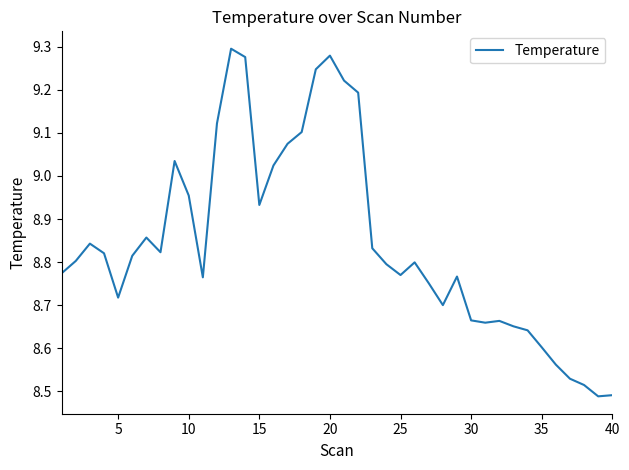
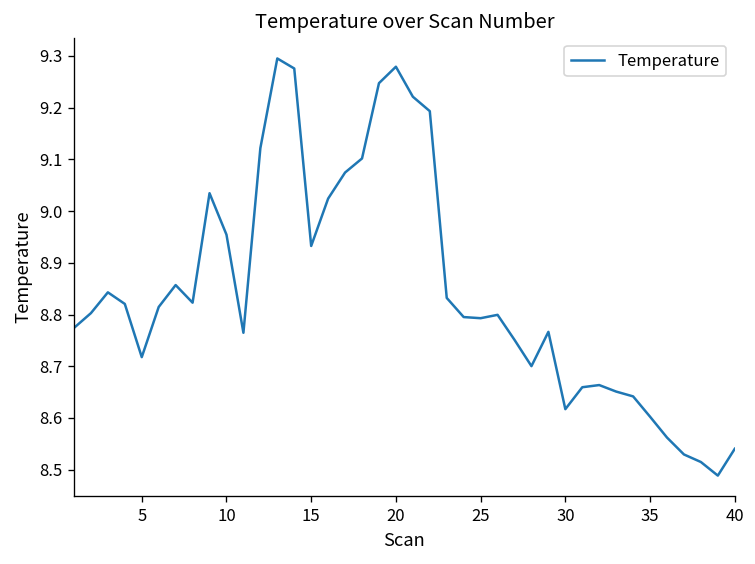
25: 8.77 -> 8.79
30: 8.66 -> 8.62
40: 8.49 -> 8.54
